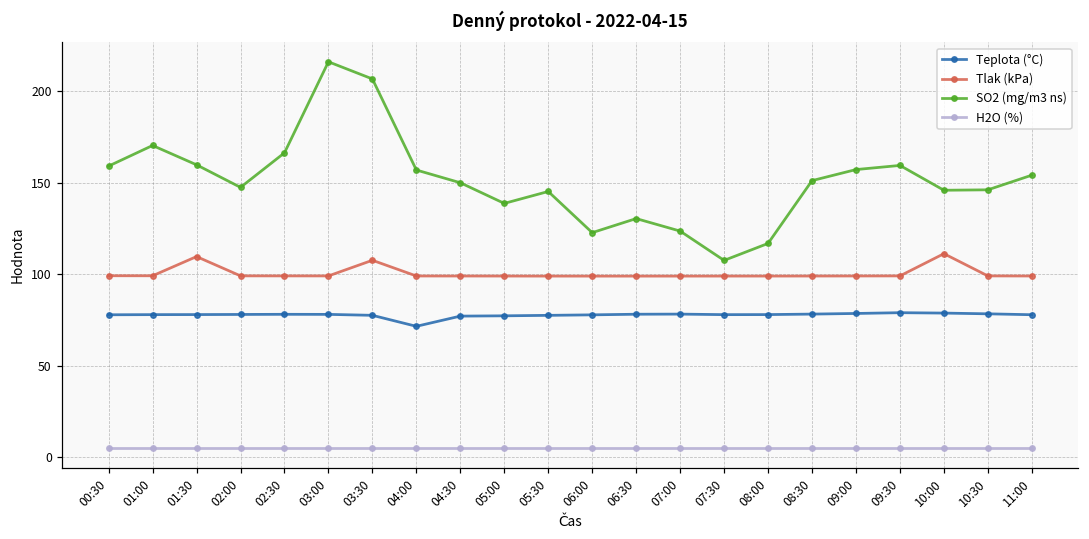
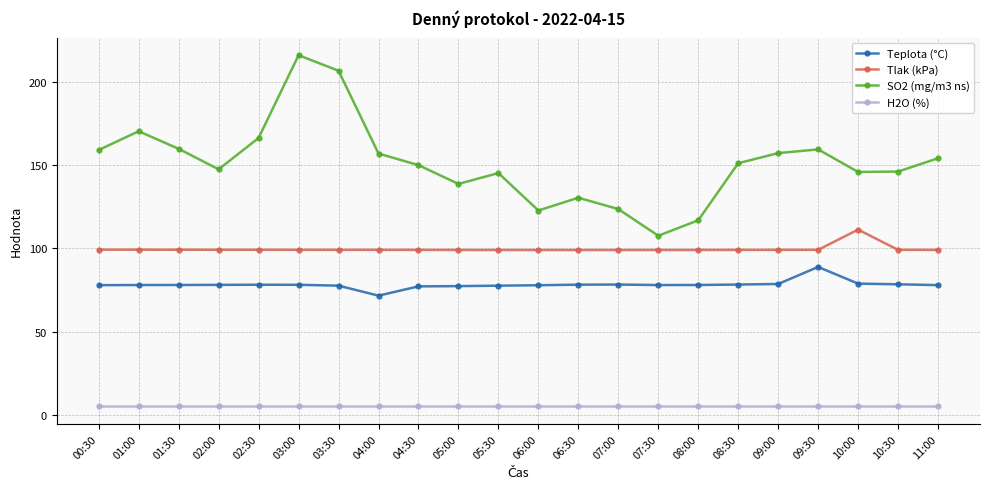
Tlak (kPa), 01:30: 110 -> 99
Tlak (kPa), 03:30: 108 -> 99
Teplota (°C), 09:30: 79 -> 89
